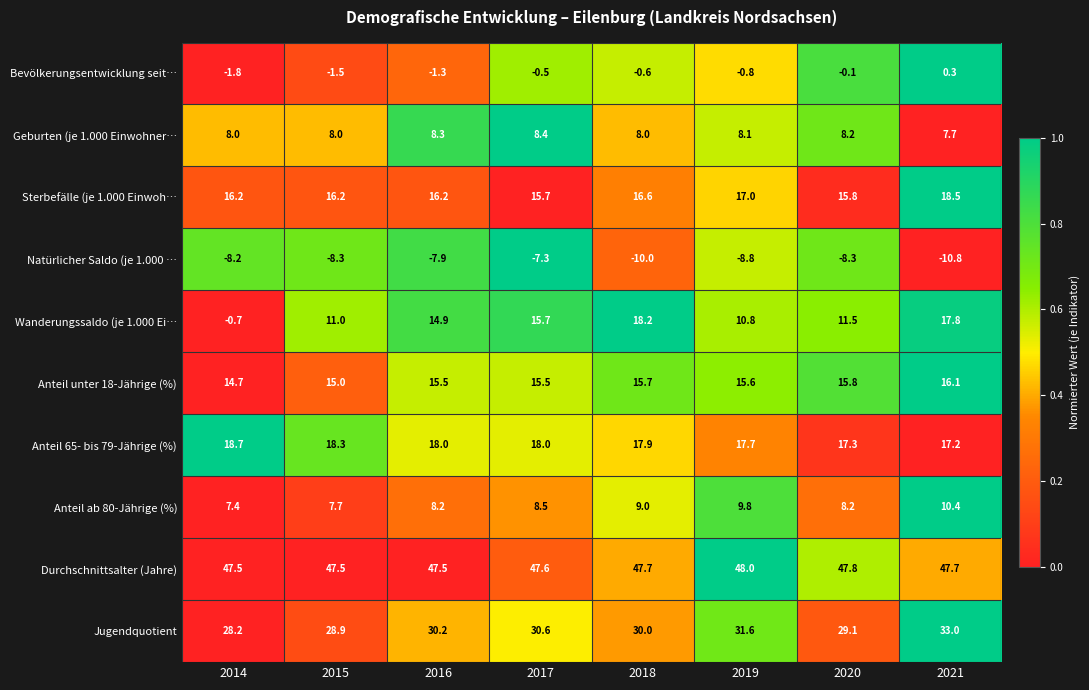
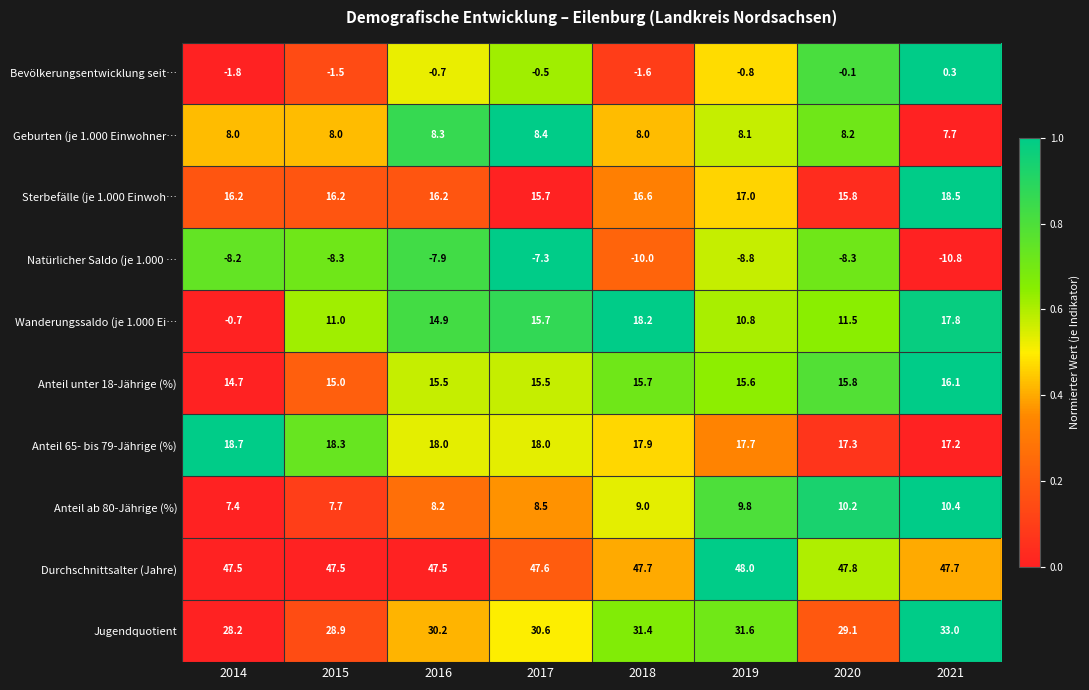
Bevölkerungsentwicklung seit…, 2016: -1.3 -> -0.7
Bevölkerungsentwicklung seit…, 2018: -0.6 -> -1.6
Anteil ab 80-Jährige (%), 2020: 8.2 -> 10.2
Jugendquotient, 2018: 30.0 -> 31.4
